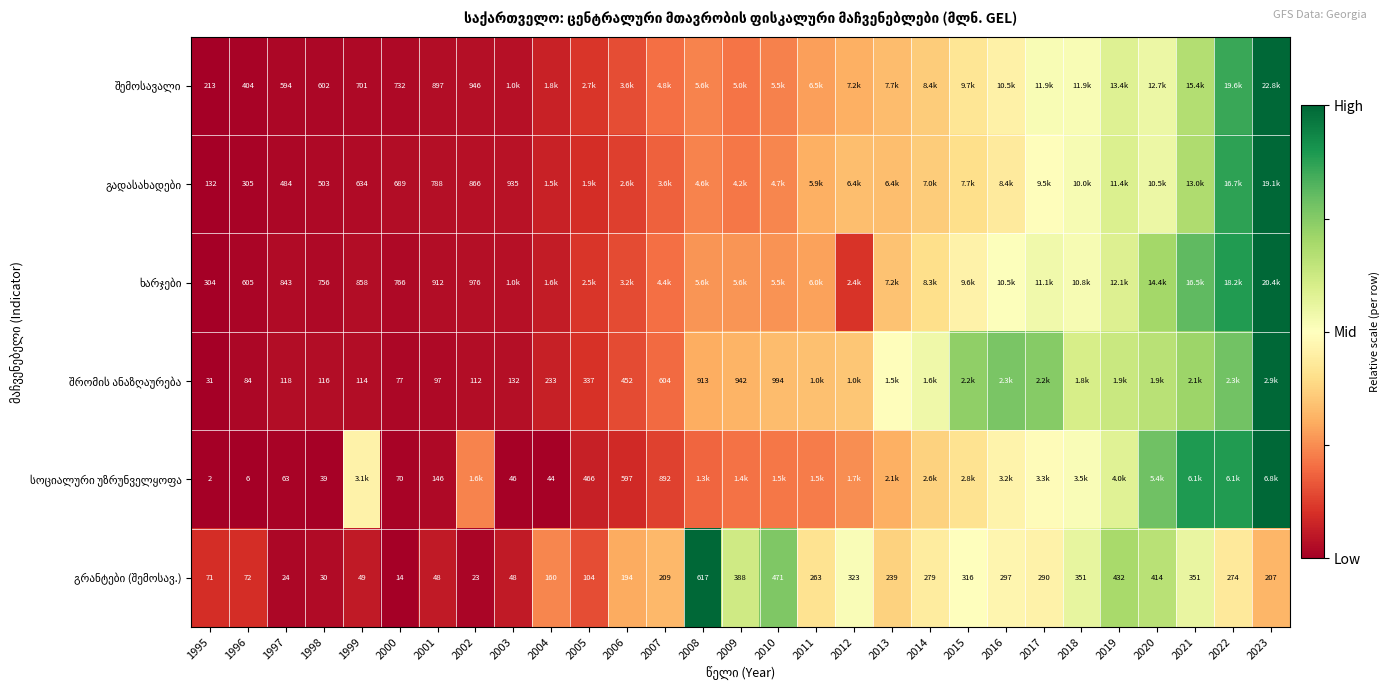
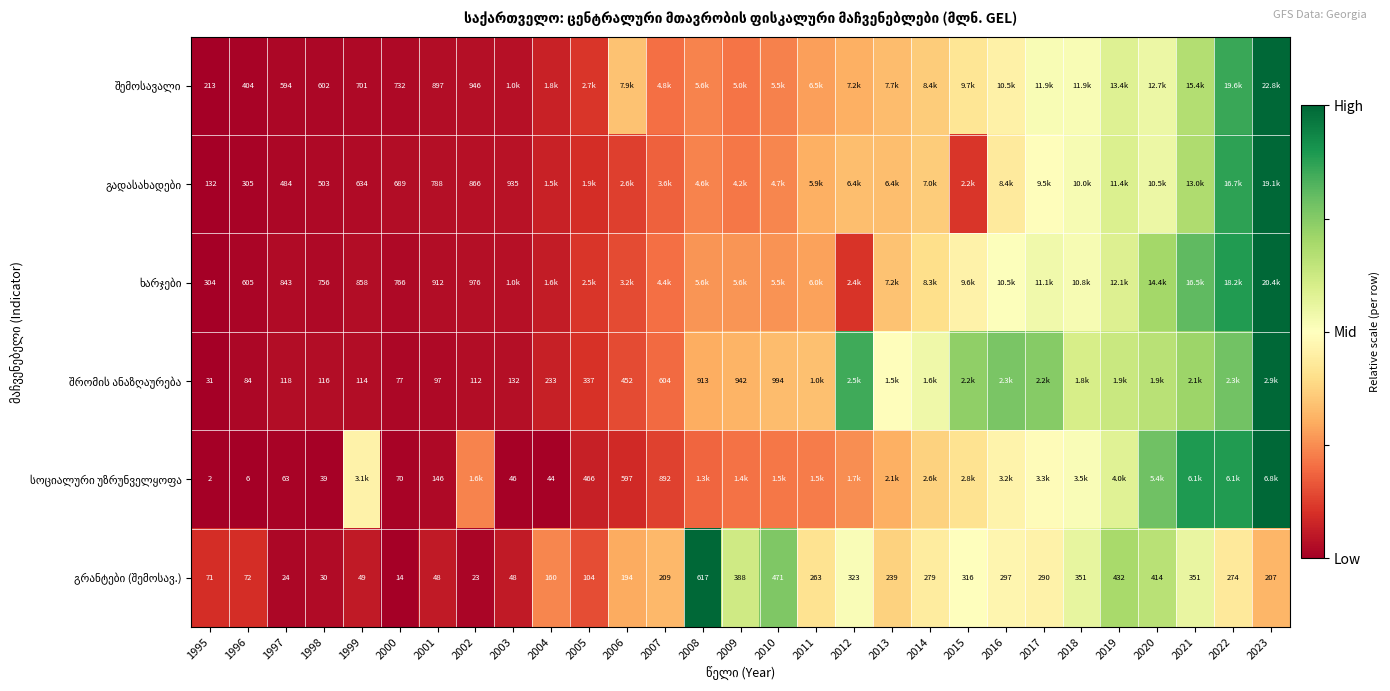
შემოსავალი, 2006: 3.6k -> 7.9k
გადასახადები, 2015: 7.7k -> 2.2k
შრომის ანაზღაურება, 2012: 1.0k -> 2.5k
